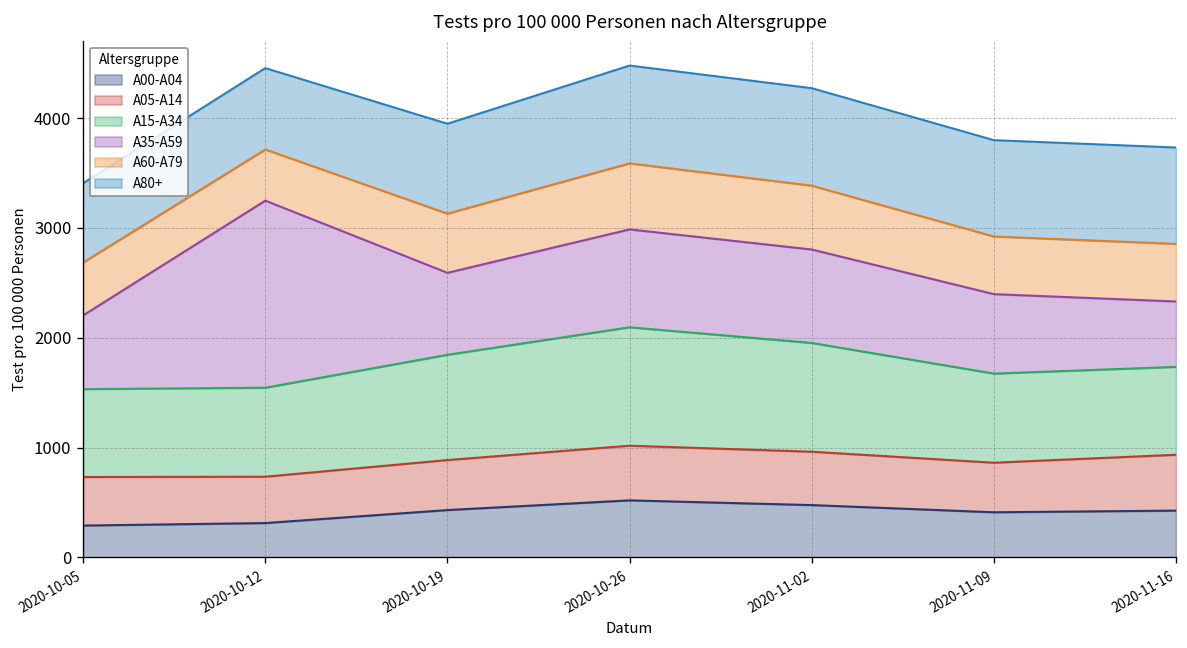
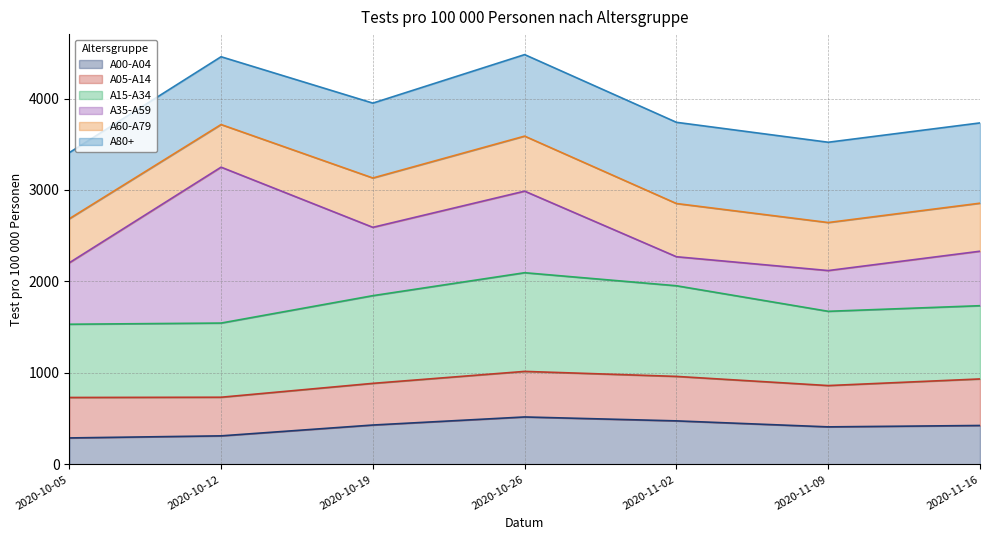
A35-A59, 2020-11-02: 900 -> 300
A35-A59, 2020-11-09: 700 -> 400
